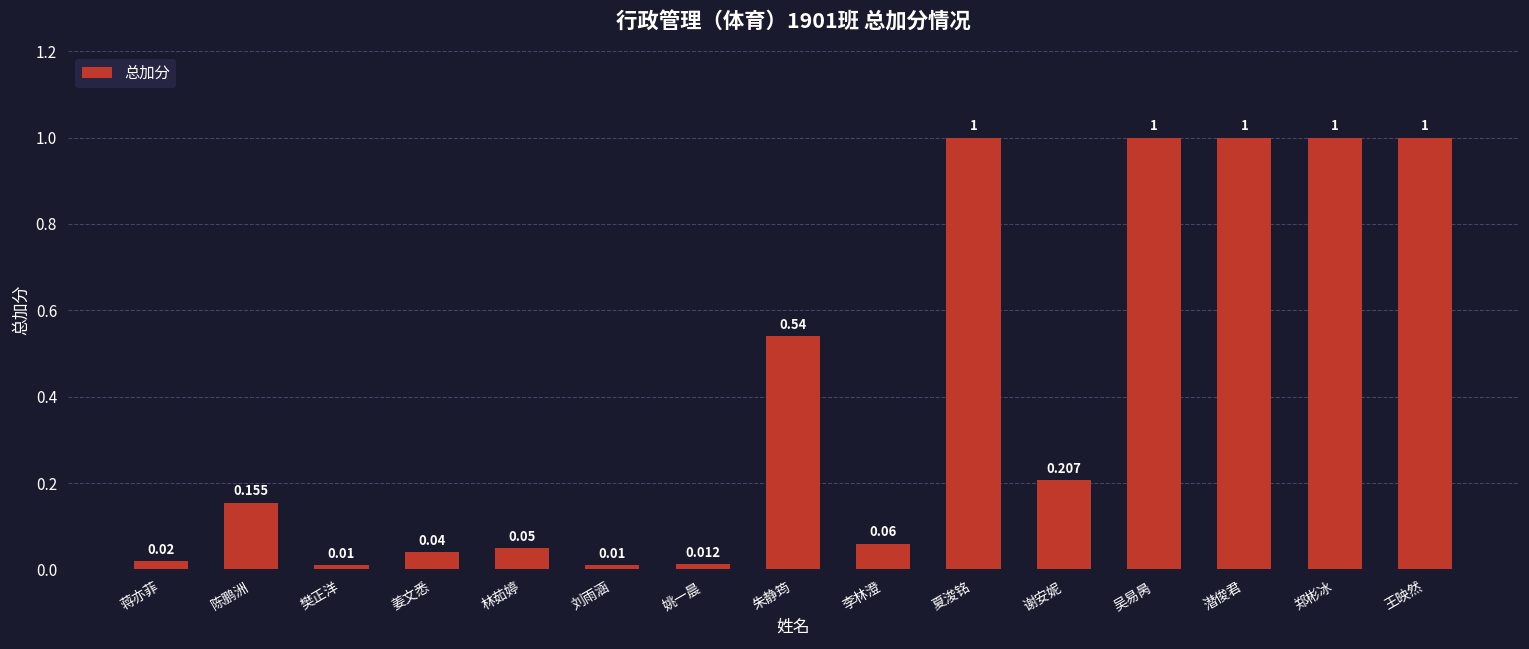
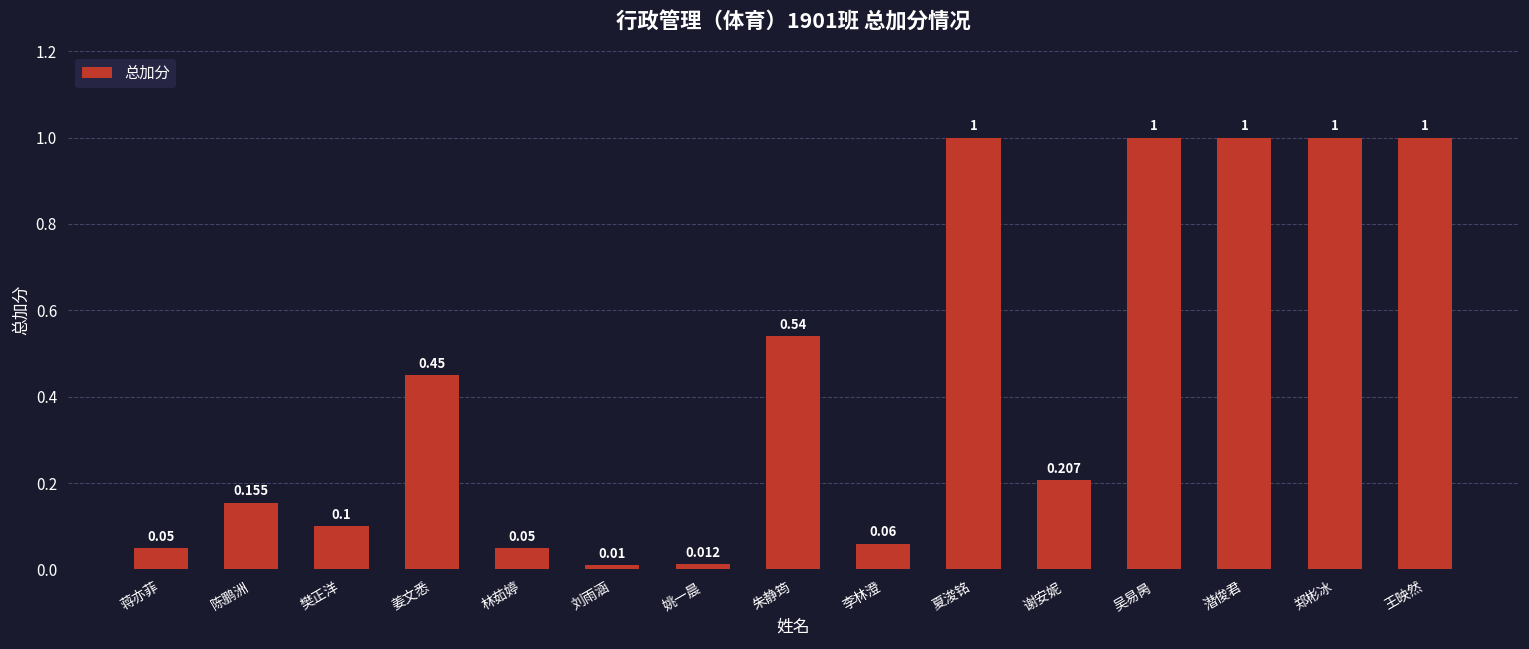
蒋亦菲: 0.02 -> 0.05
樊正洋: 0.01 -> 0.1
姜文悉: 0.04 -> 0.45
